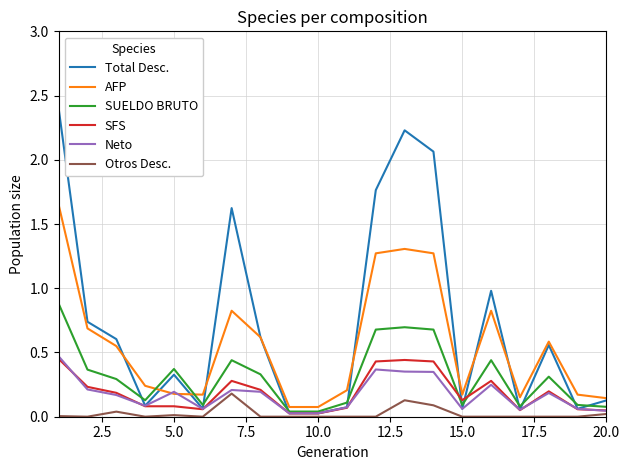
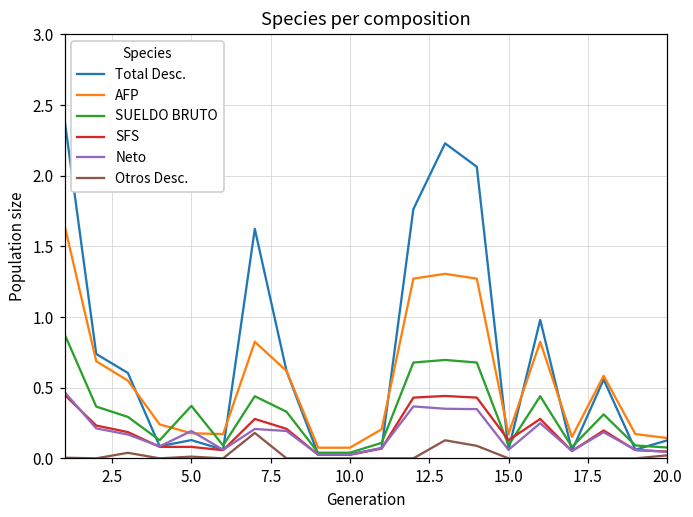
Total Desc., 5.0: 0.33 -> 0.13
